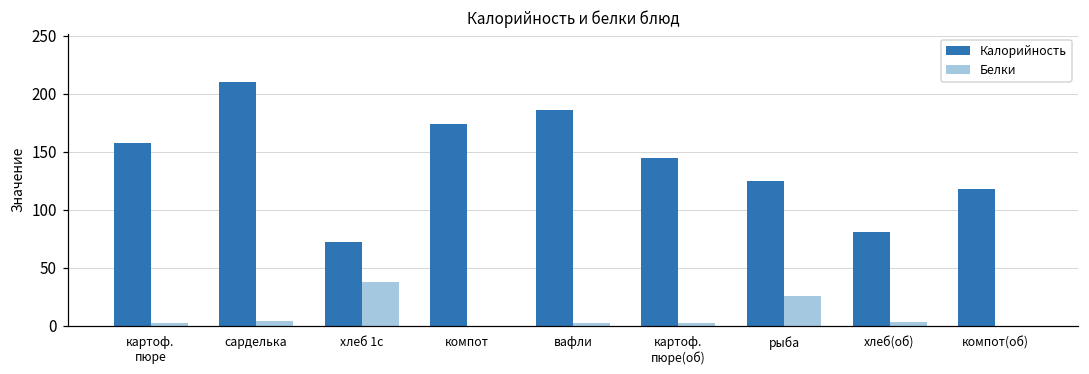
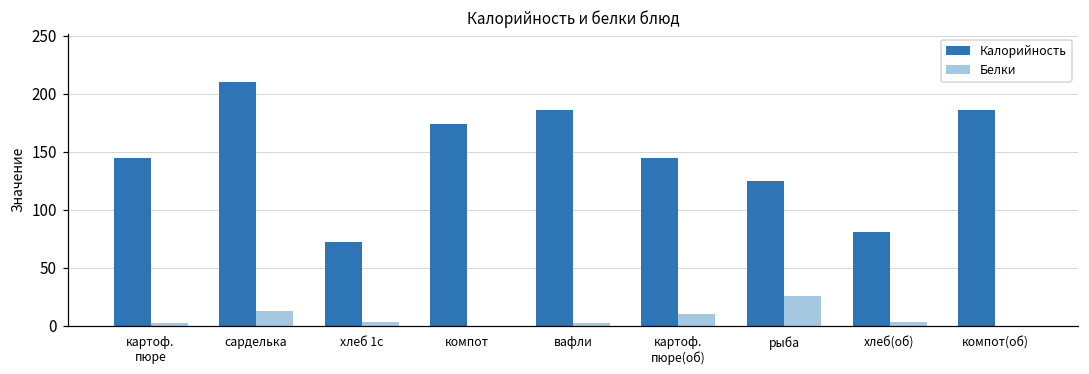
Калорийность, картоф. пюре: 158 -> 145
Белки, сарделька: 4 -> 13
Белки, хлеб 1с: 38 -> 3
Белки, картоф. пюре(об): 2 -> 10
Калорийность, компот(об): 118 -> 186
